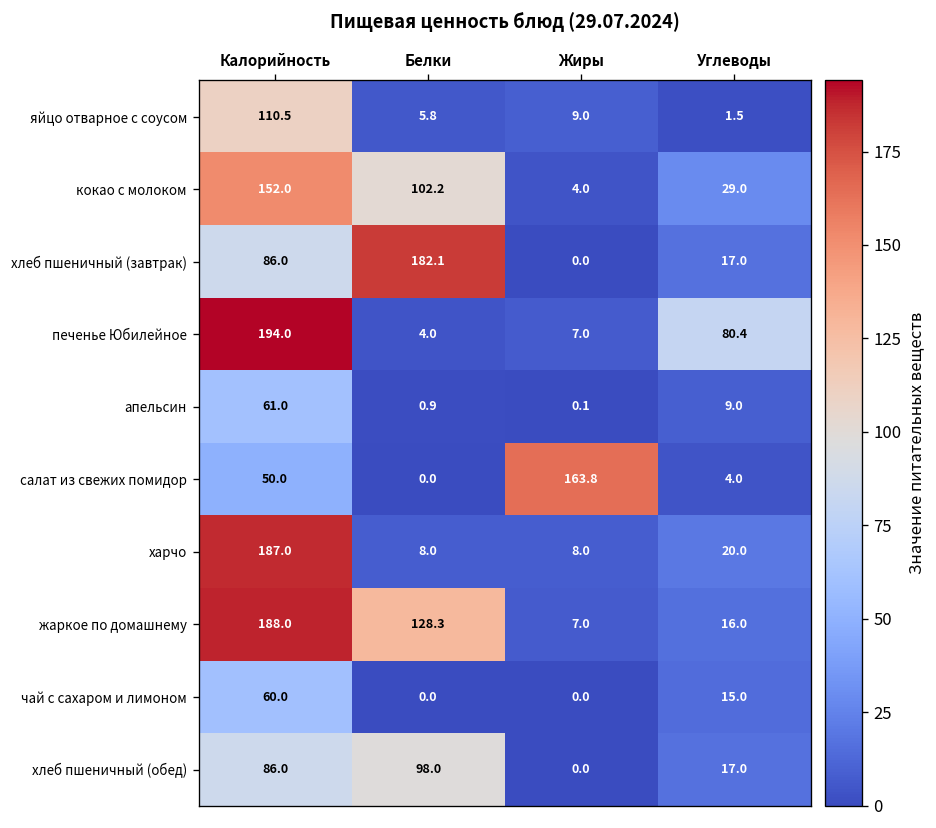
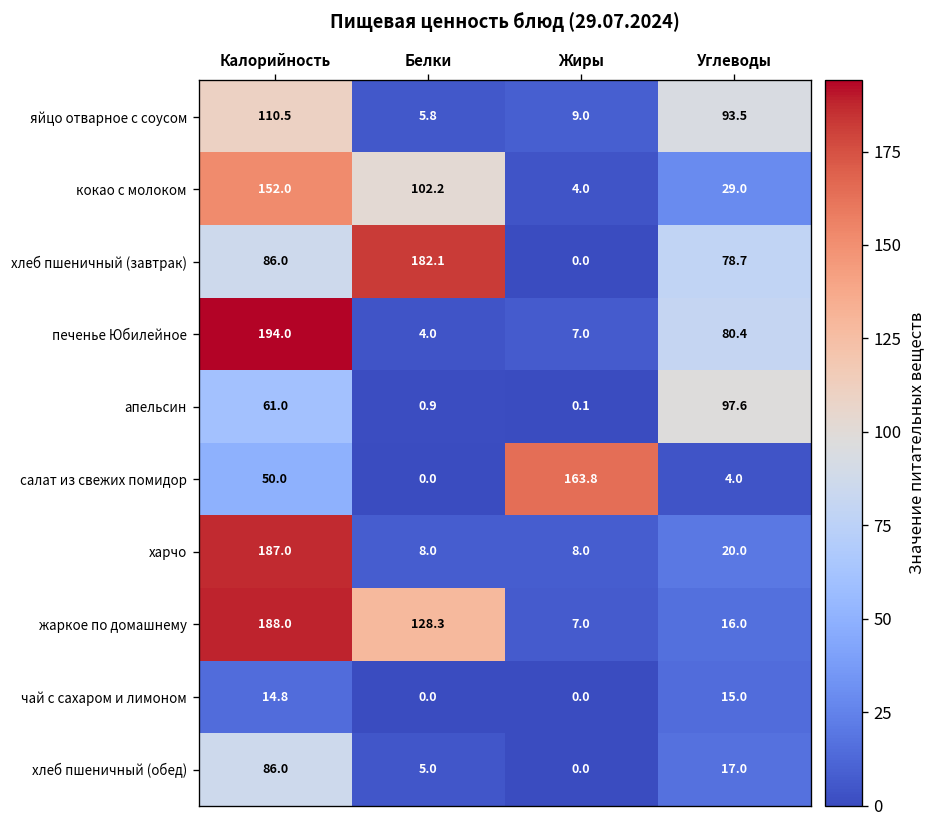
яйцо отварное с соусом, Углеводы: 1.5 -> 93.5
хлеб пшеничный (завтрак), Углеводы: 17.0 -> 78.7
апельсин, Углеводы: 9.0 -> 97.6
чай с сахаром и лимоном, Калорийность: 60.0 -> 14.8
хлеб пшеничный (обед), Белки: 98.0 -> 5.0
